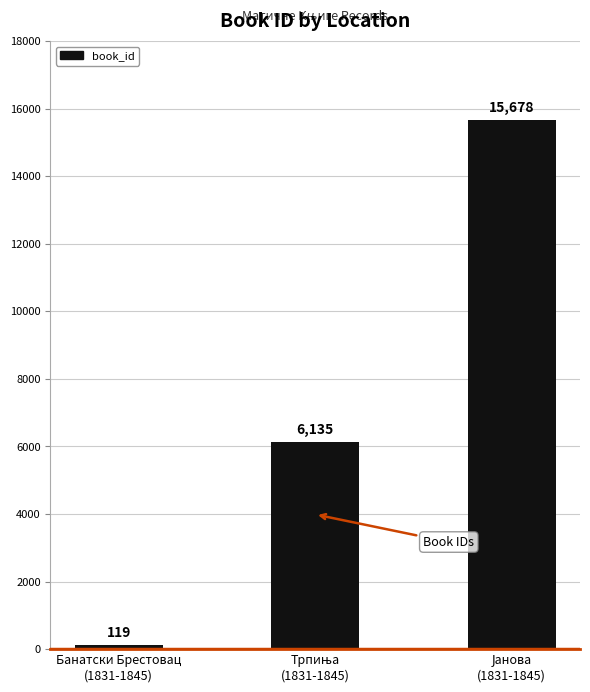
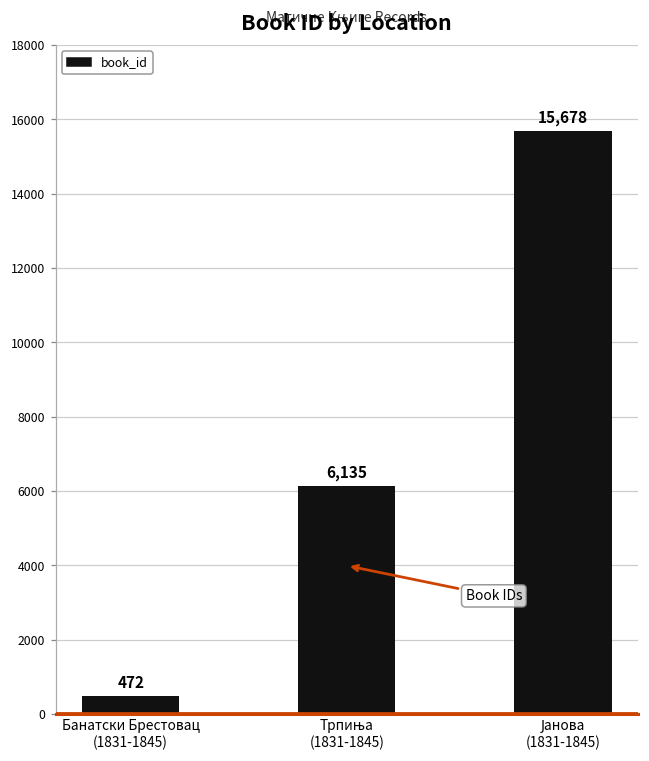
Банатски Брестовац (1831-1845): 119 -> 472
